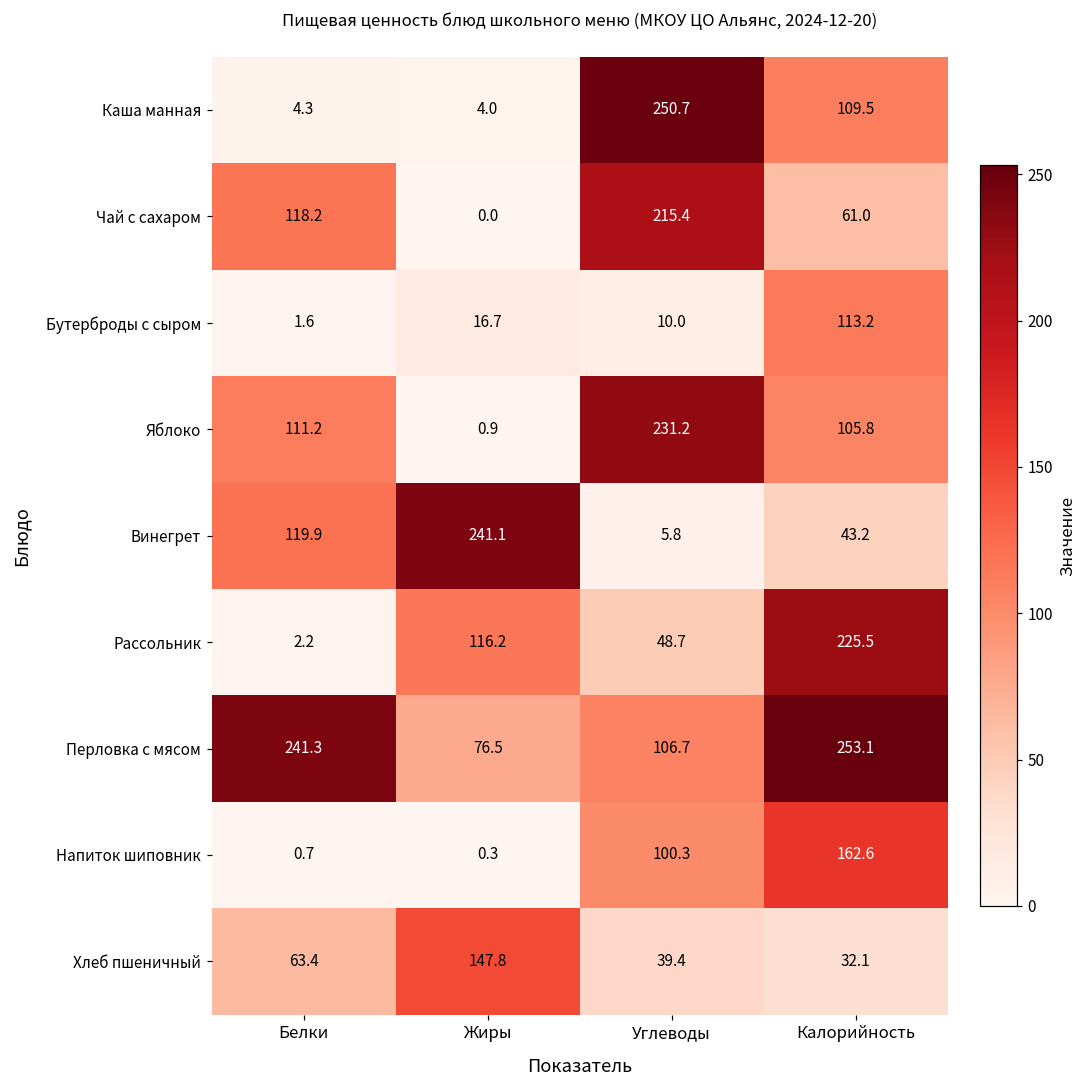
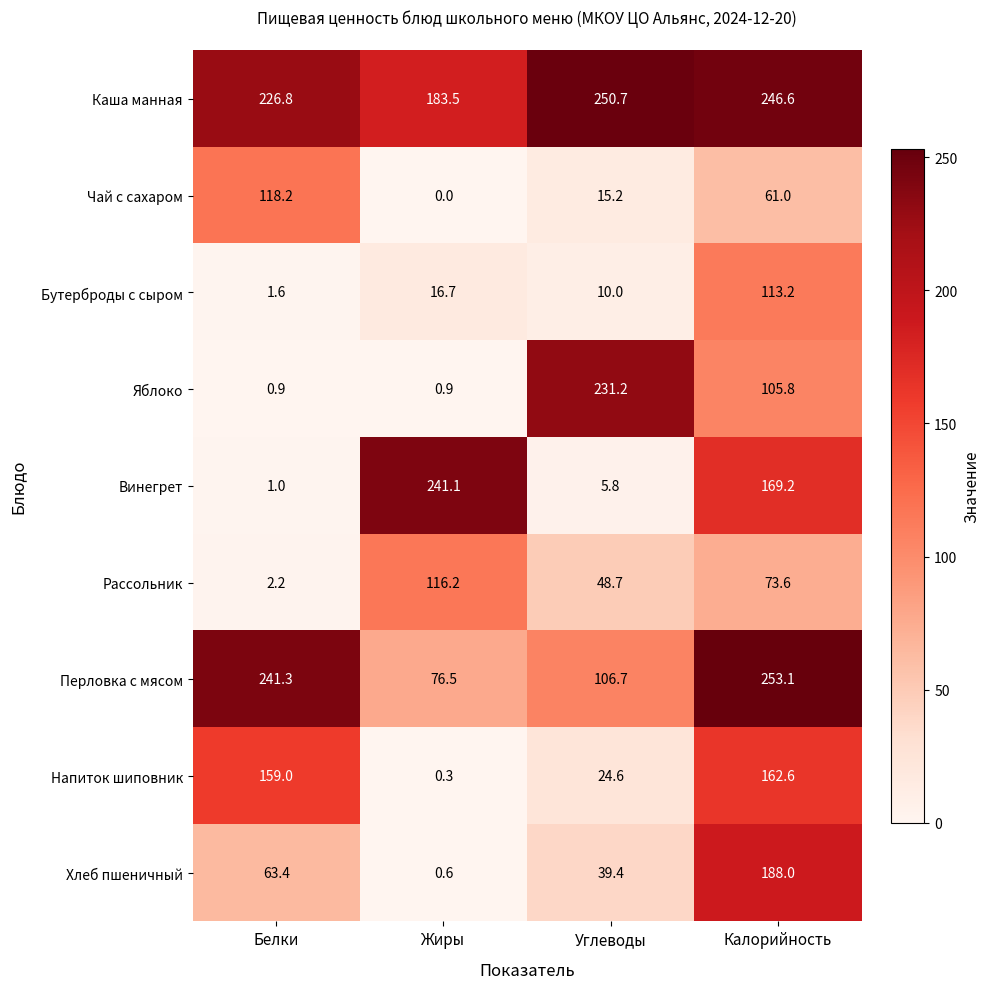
Каша манная, Белки: 4.3 -> 226.8
Каша манная, Жиры: 4.0 -> 183.5
Каша манная, Калорийность: 109.5 -> 246.6
Чай с сахаром, Углеводы: 215.4 -> 15.2
Яблоко, Белки: 111.2 -> 0.9
Винегрет, Белки: 119.9 -> 1.0
Винегрет, Калорийность: 43.2 -> 169.2
Рассольник, Калорийность: 225.5 -> 73.6
Напиток шиповник, Белки: 0.7 -> 159.0
Напиток шиповник, Углеводы: 100.3 -> 24.6
Хлеб пшеничный, Жиры: 147.8 -> 0.6
Хлеб пшеничный, Калорийность: 32.1 -> 188.0
